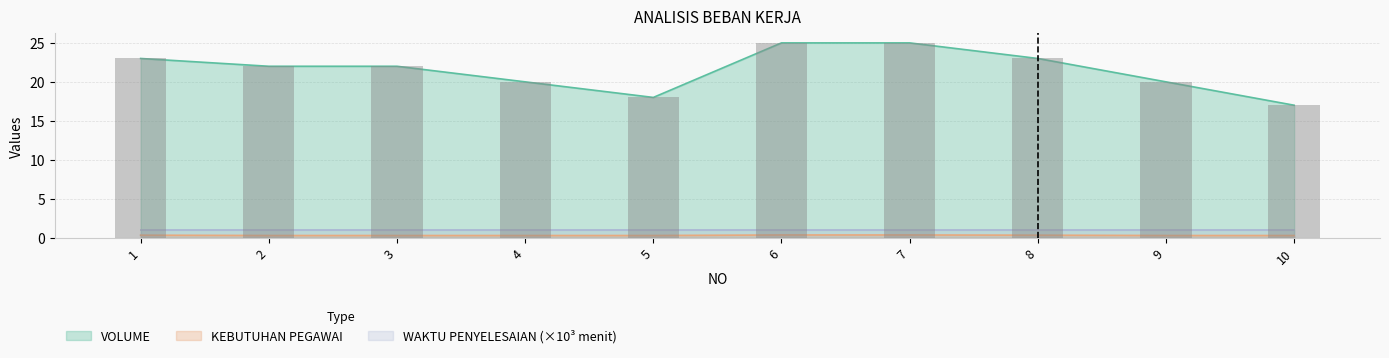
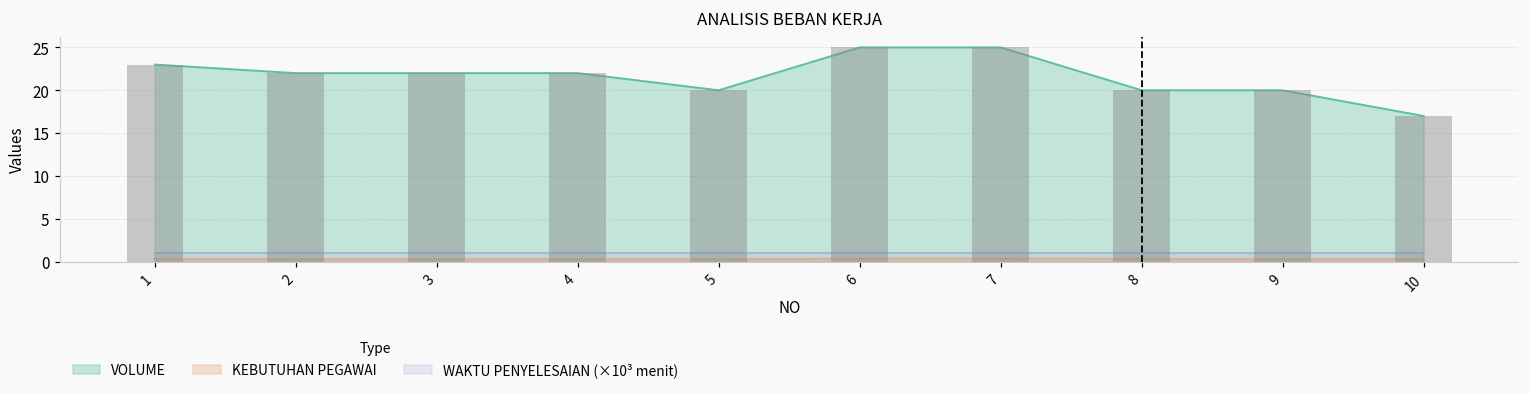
VOLUME, 4: 20 -> 22
VOLUME, 5: 18 -> 20
VOLUME, 8: 23 -> 20
